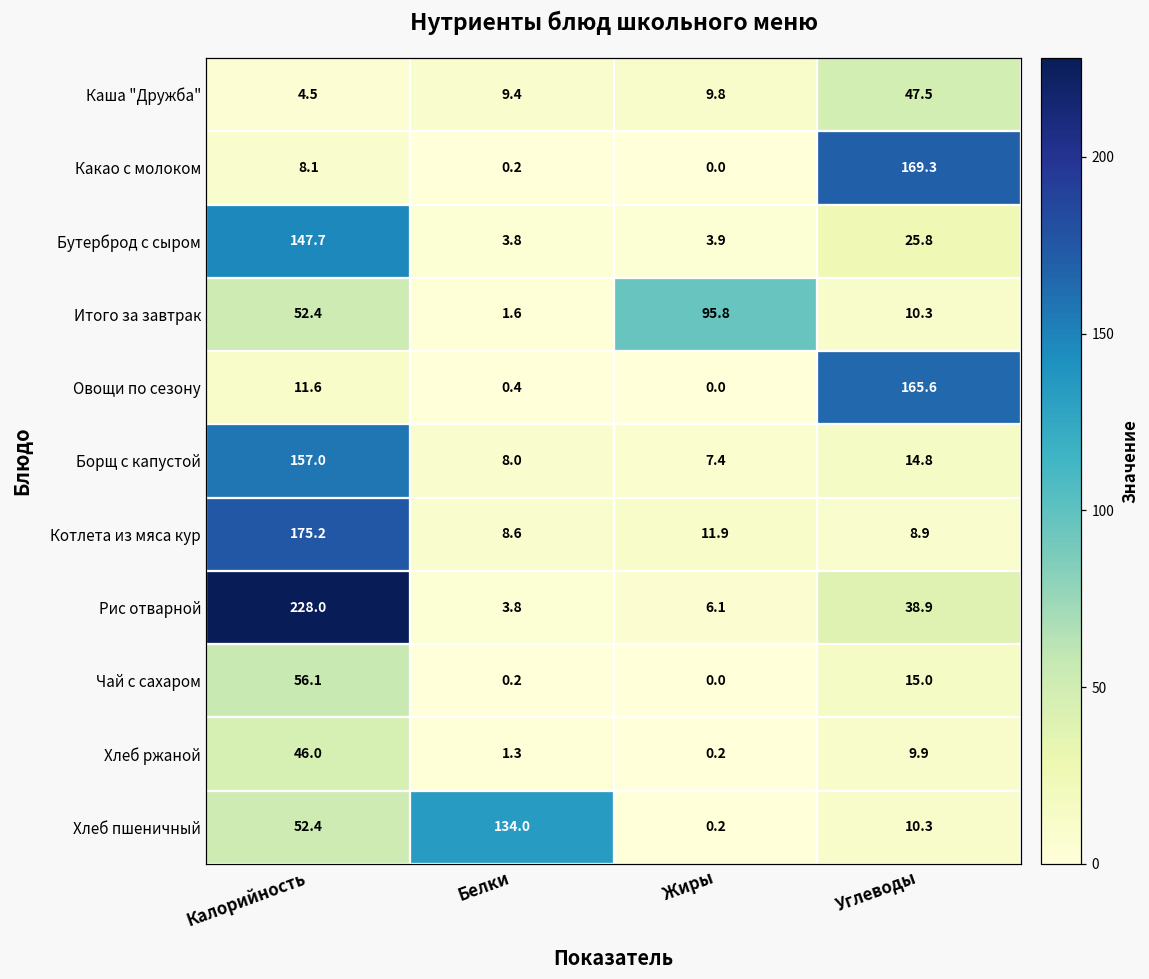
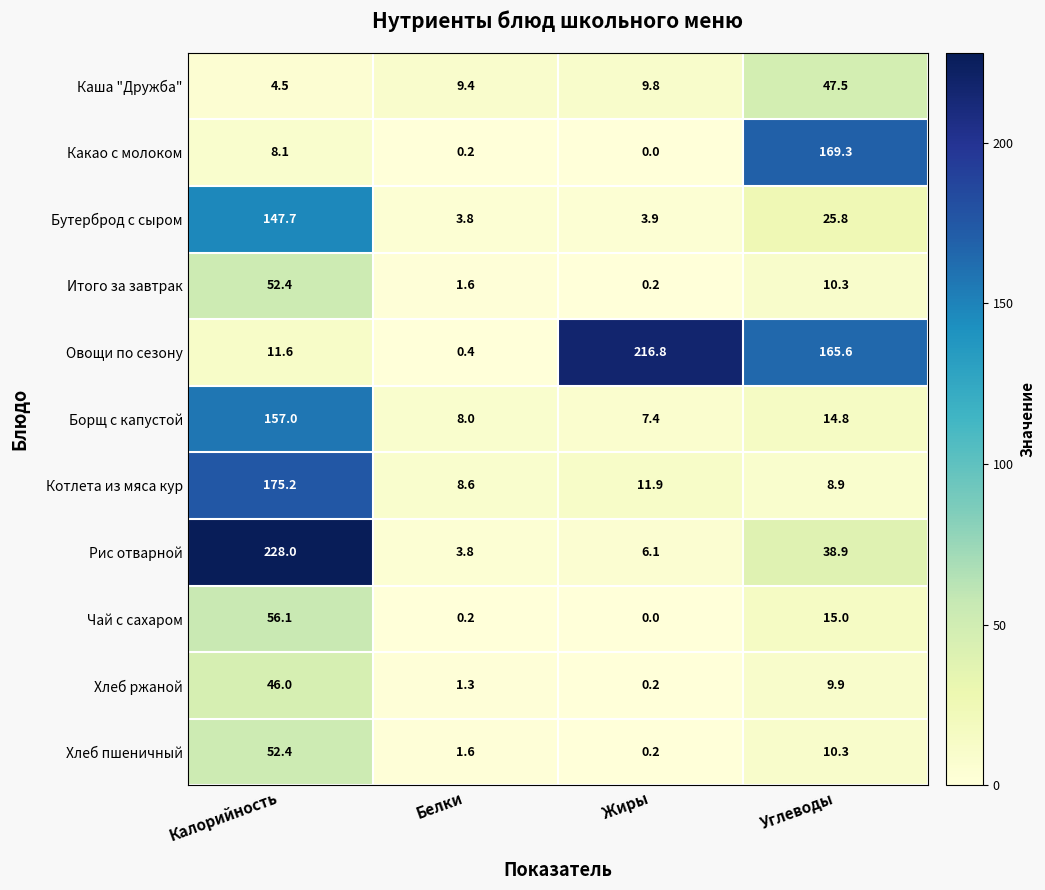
Итого за завтрак, Жиры: 95.8 -> 0.2
Овощи по сезону, Жиры: 0.0 -> 216.8
Хлеб пшеничный, Белки: 134.0 -> 1.6
